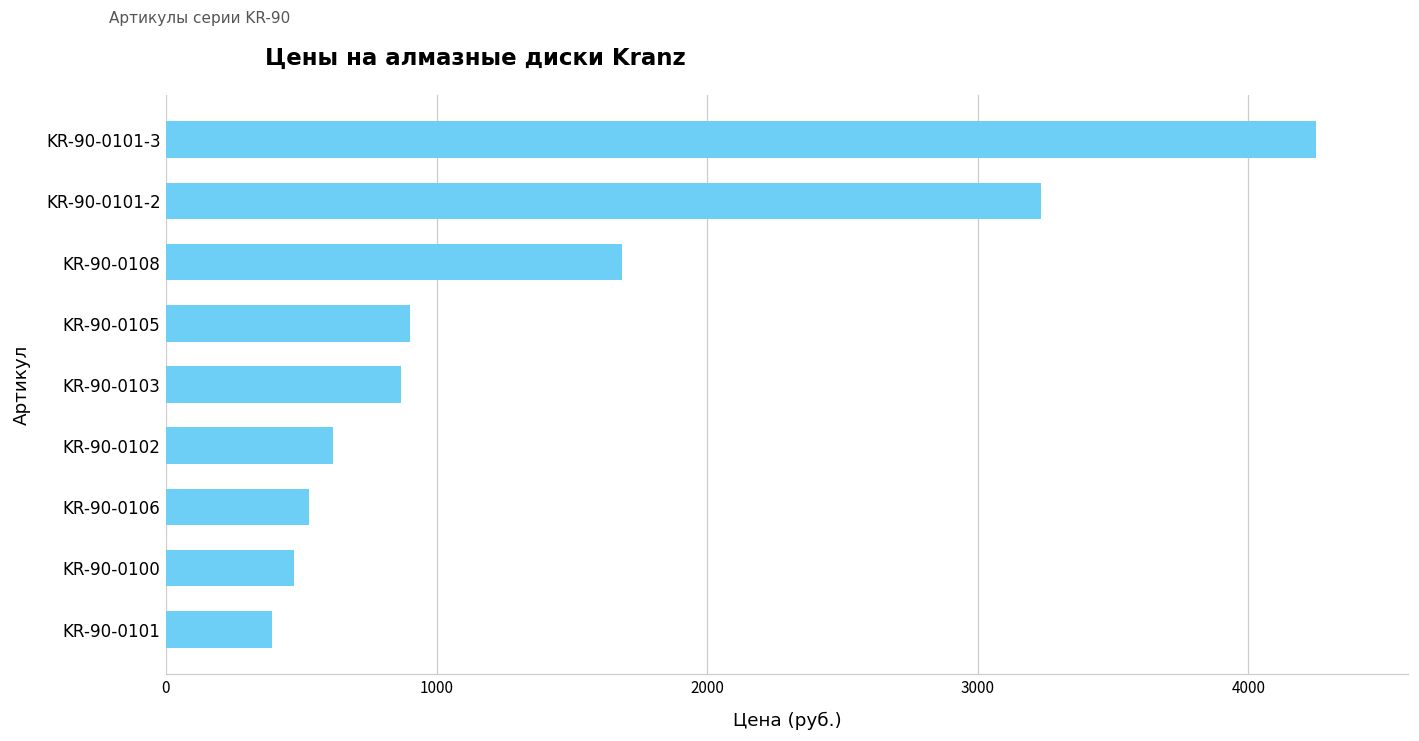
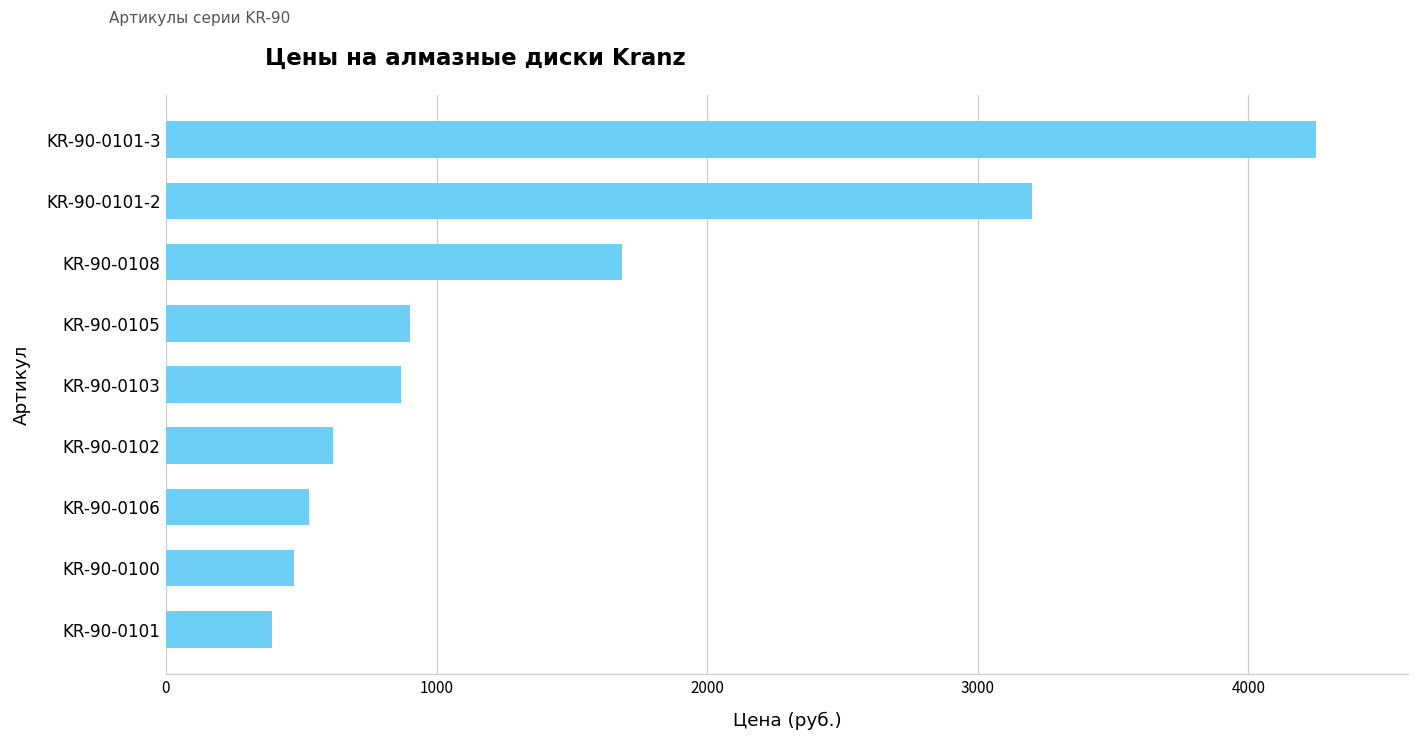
KR-90-0101-2: 3230 -> 3200
